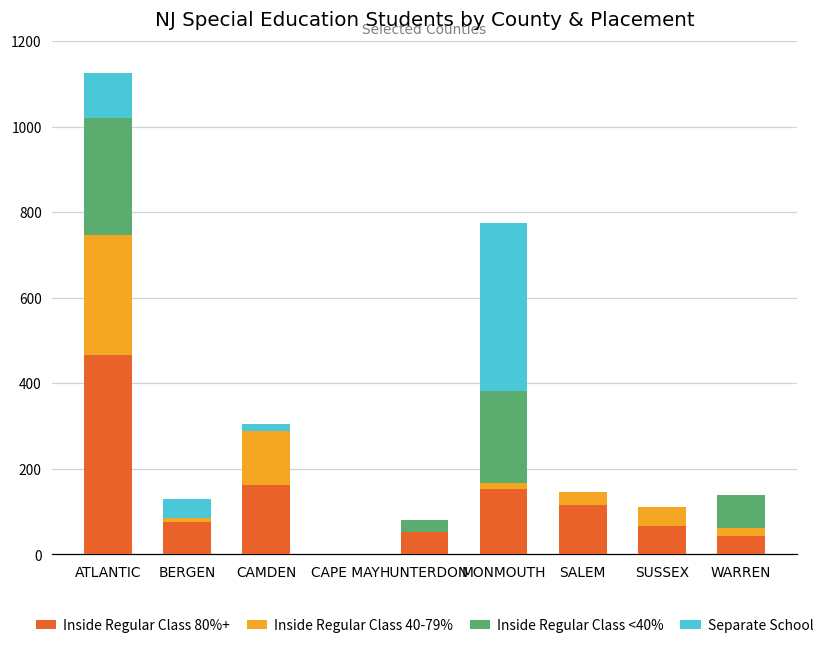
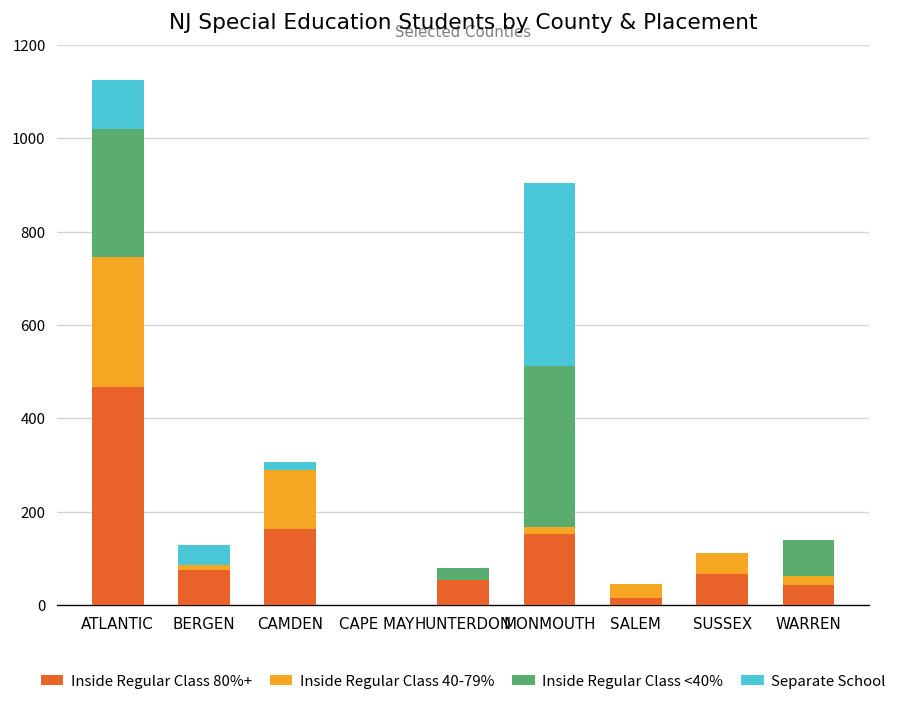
Inside Regular Class <40%, MONMOUTH: 210 -> 340
Inside Regular Class 80%+, SALEM: 120 -> 20
